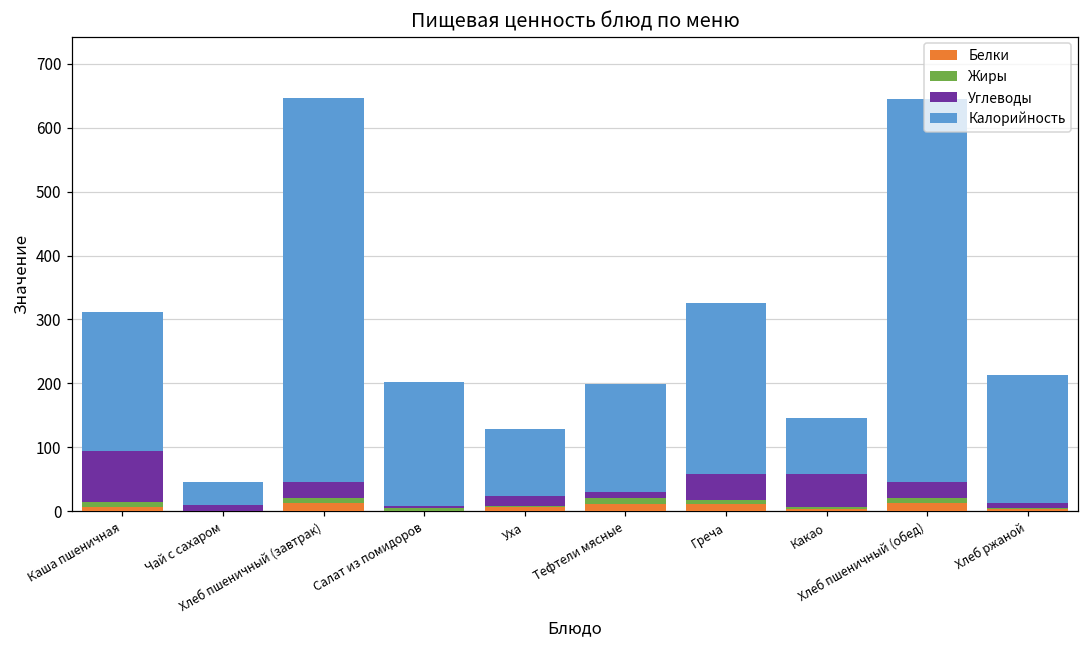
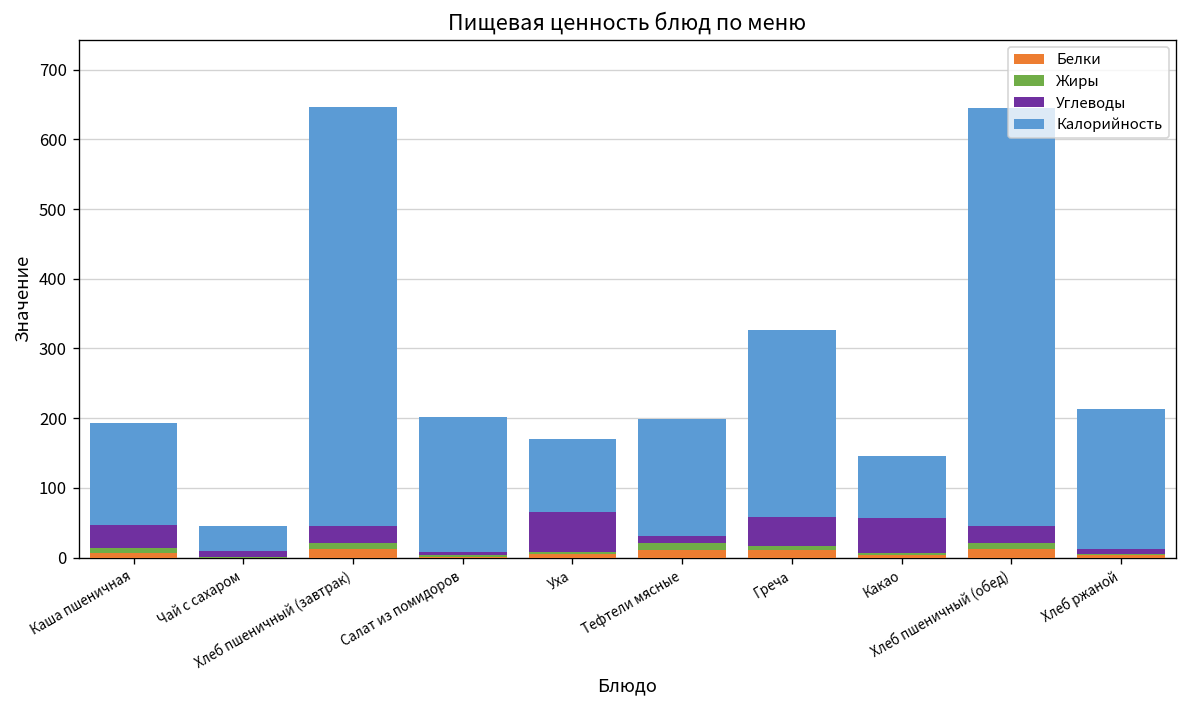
Углеводы, Каша пшеничная: 80 -> 30
Калорийность, Каша пшеничная: 220 -> 150
Углеводы, Уха: 20 -> 60
